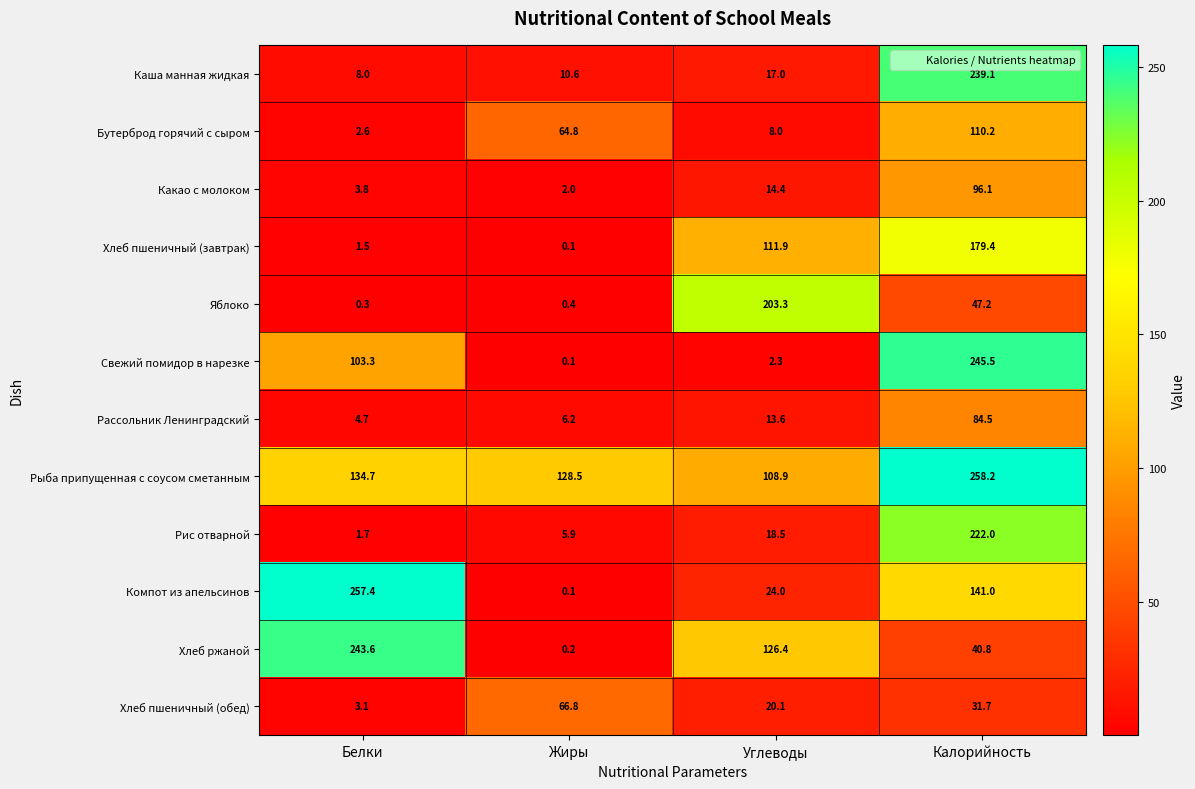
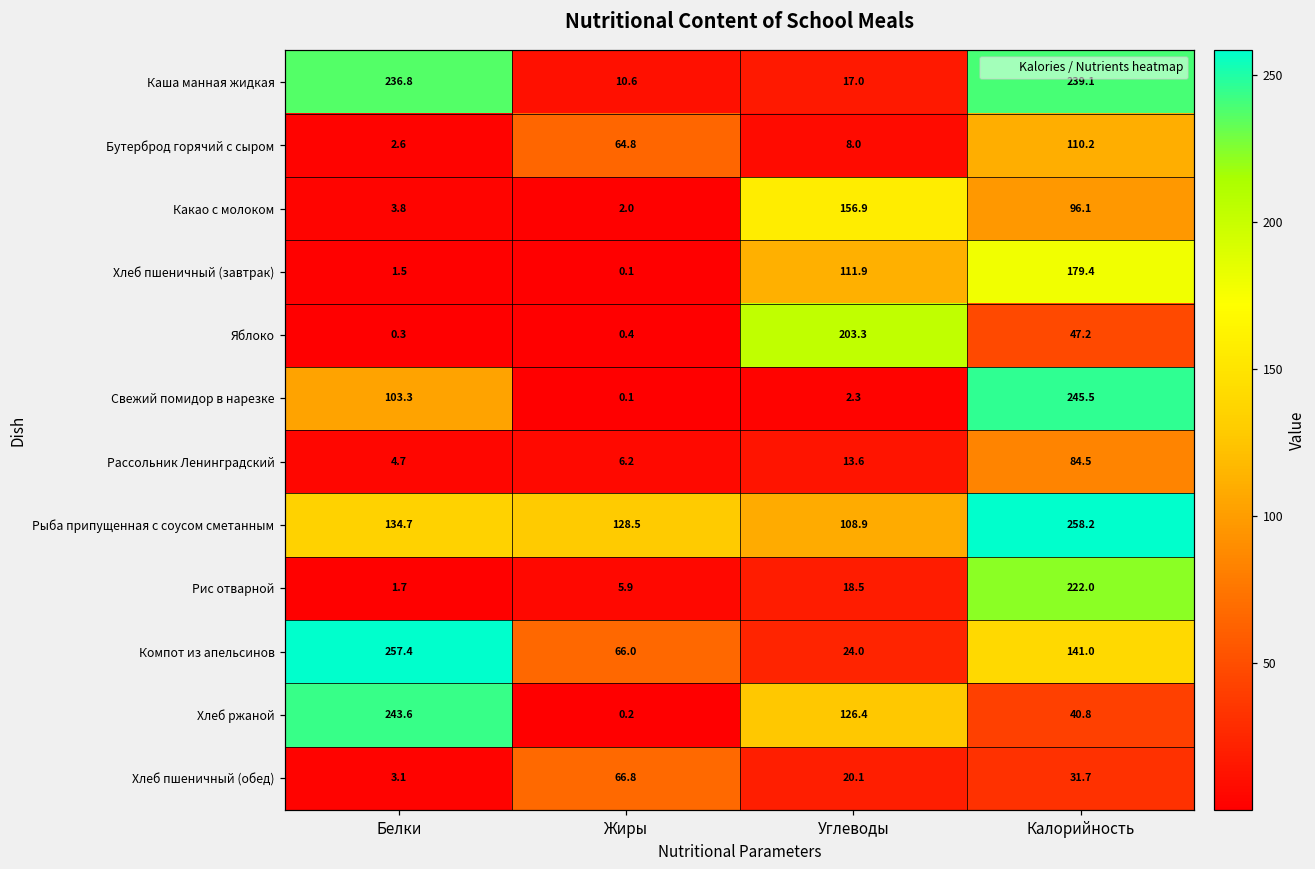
Каша манная жидкая, Белки: 8.0 -> 236.8
Какао с молоком, Углеводы: 14.4 -> 156.9
Компот из апельсинов, Жиры: 0.1 -> 66.0
